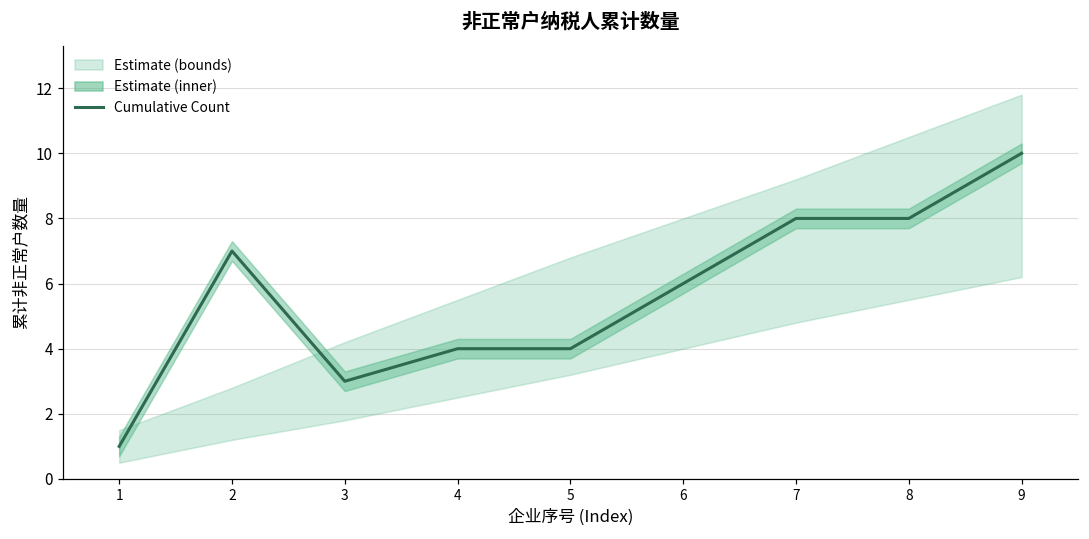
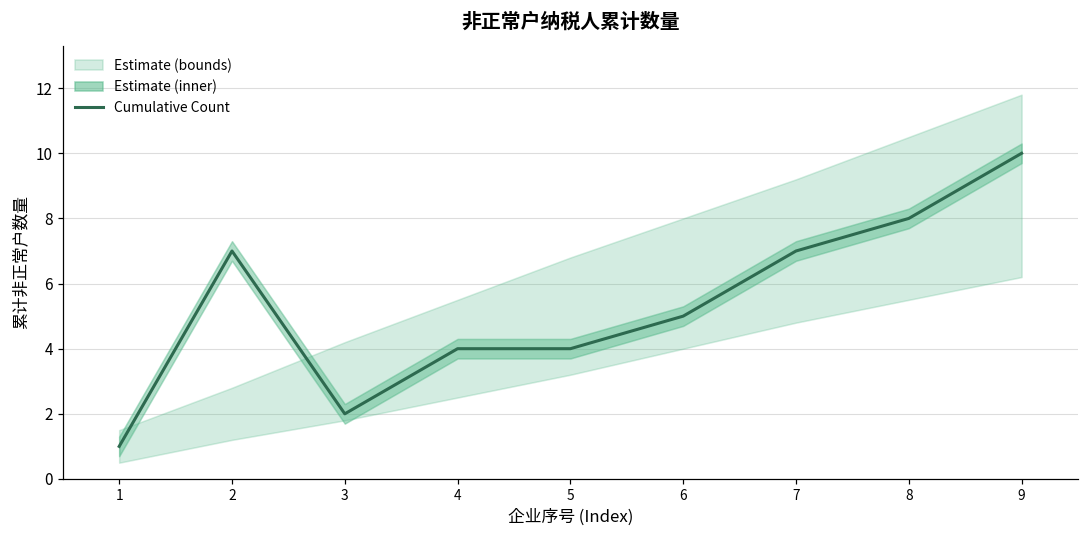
Cumulative Count, 3: 3 -> 2
Cumulative Count, 6: 6 -> 5
Cumulative Count, 7: 8 -> 7
